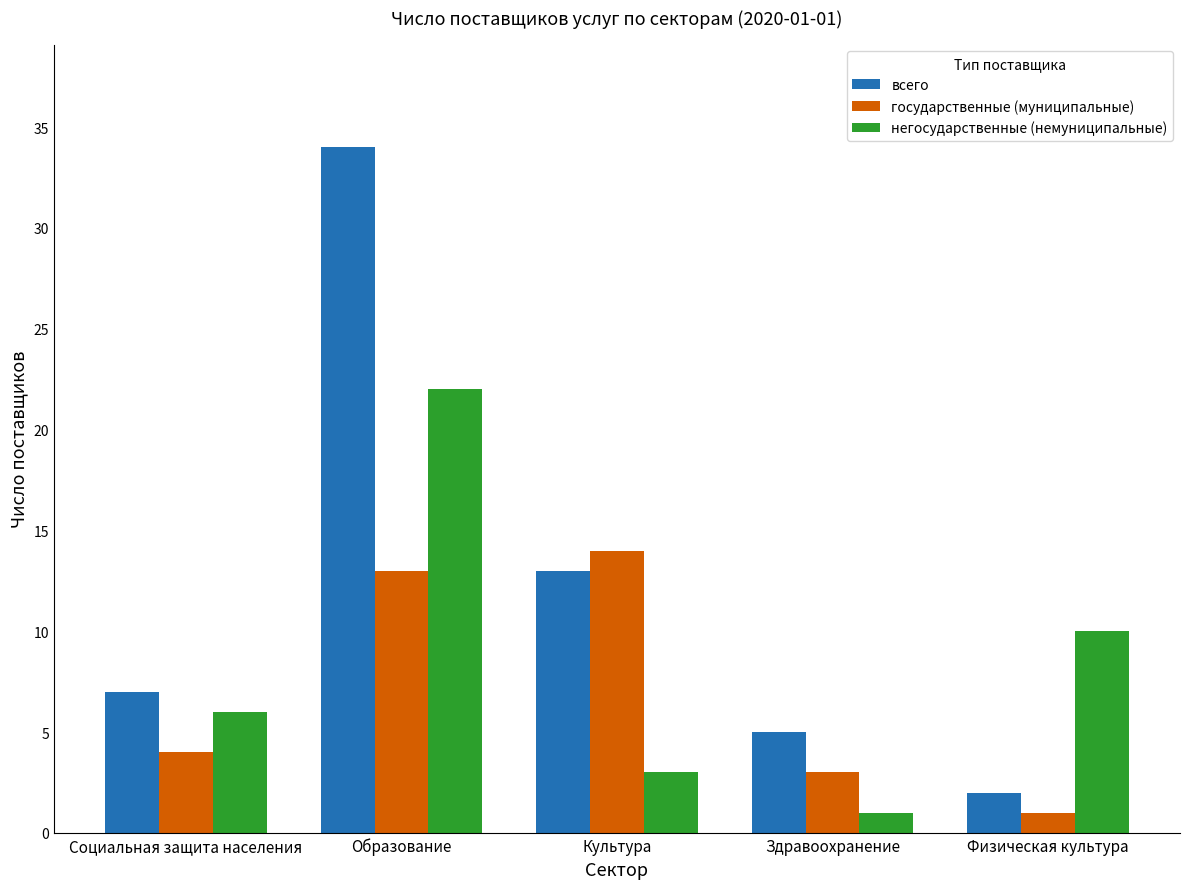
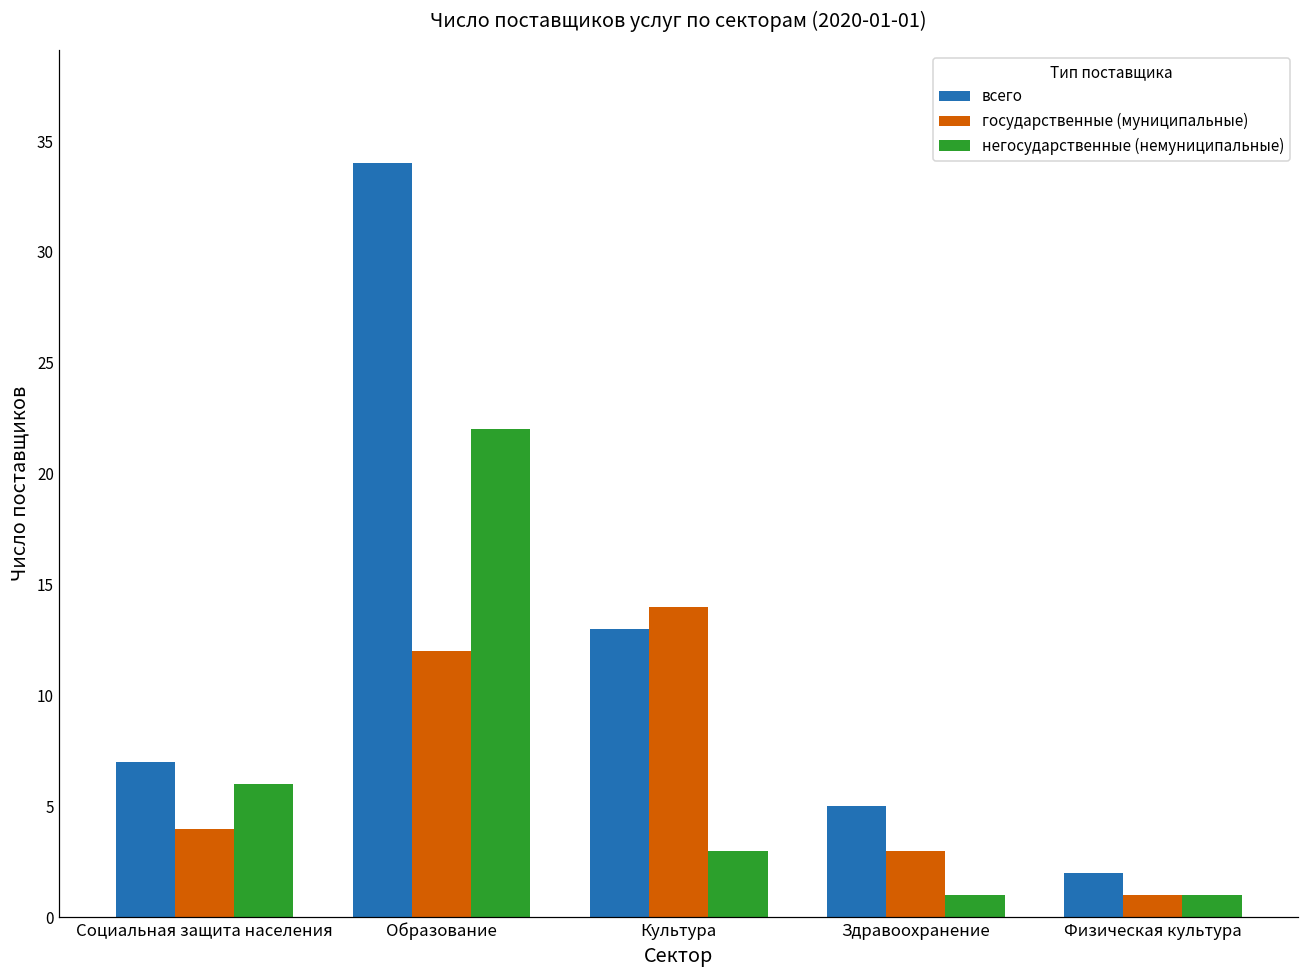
государственные (муниципальные), Образование: 13 -> 12
негосударственные (немуниципальные), Физическая культура: 10 -> 1
